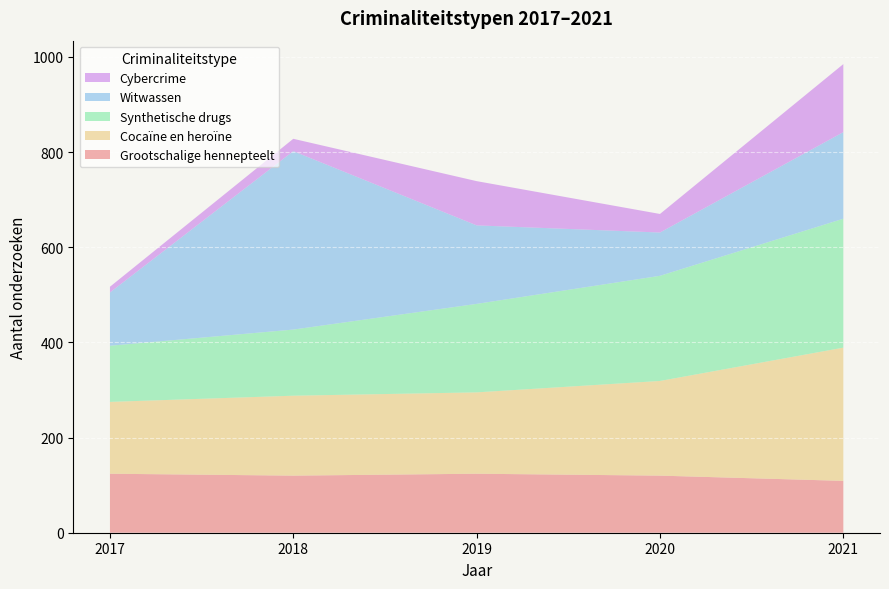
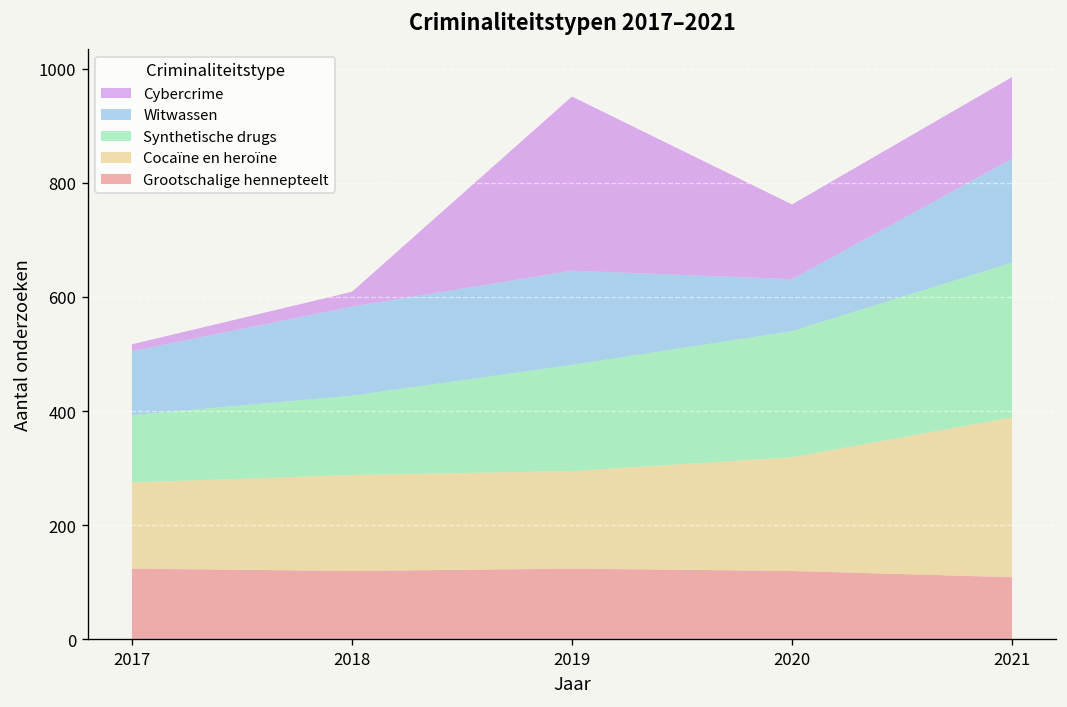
Witwassen, 2018: 380 -> 160
Cybercrime, 2019: 90 -> 310
Cybercrime, 2020: 40 -> 130
